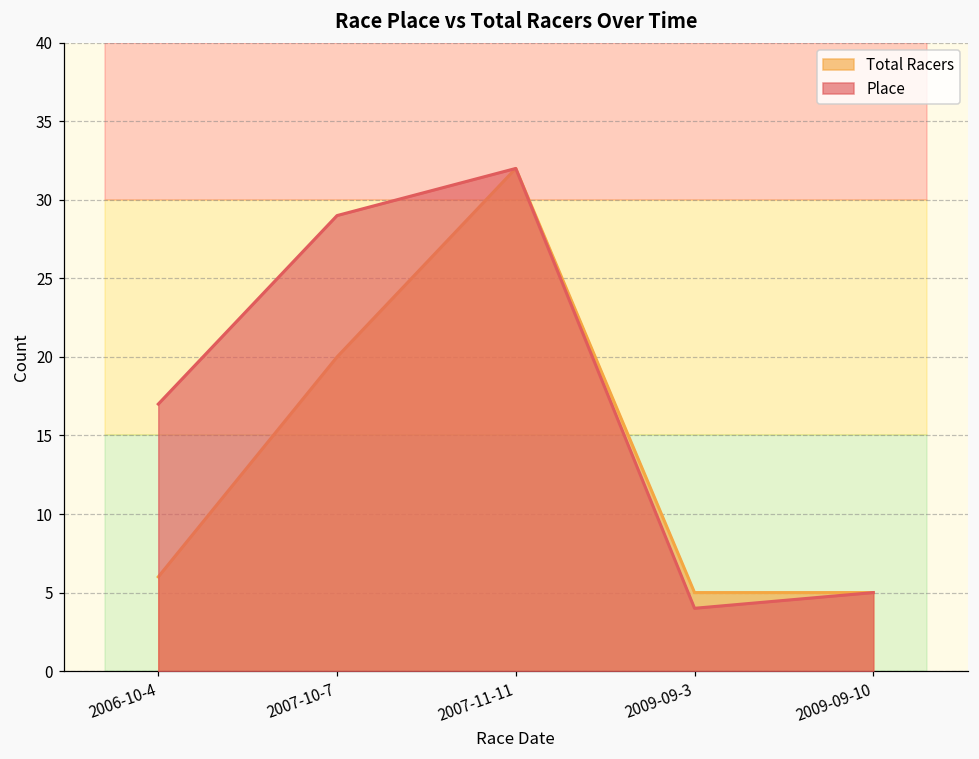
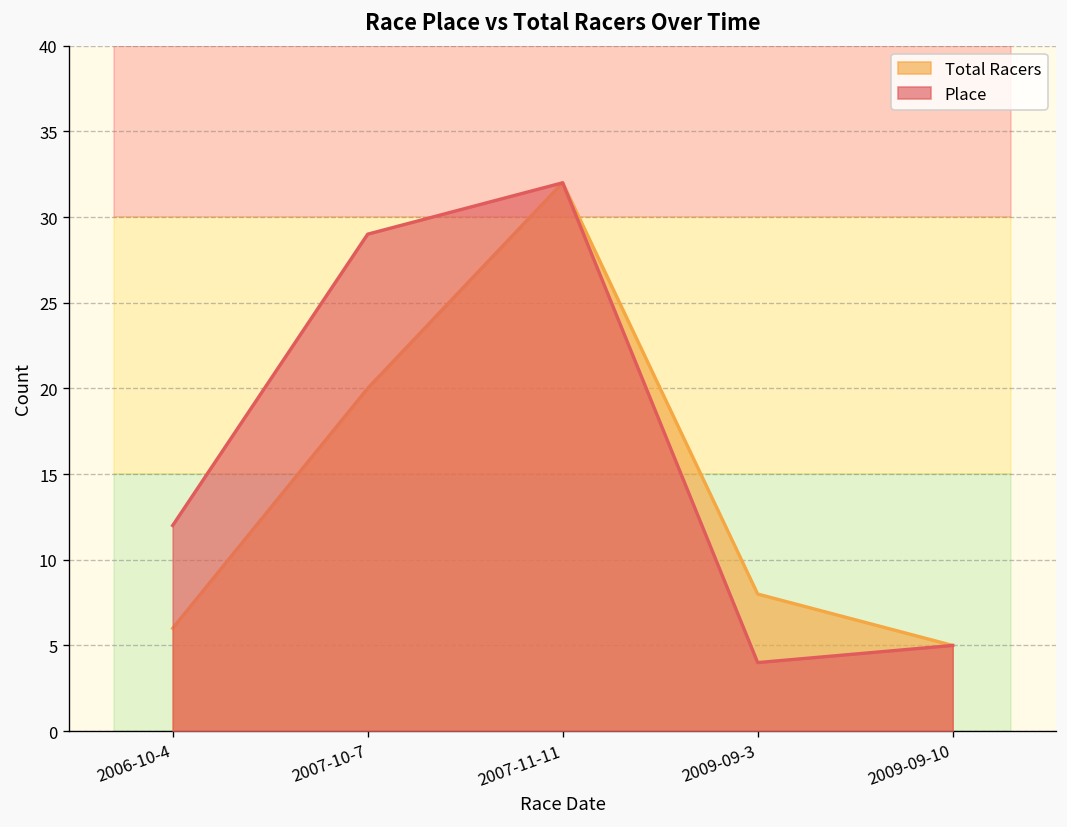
Place, 2006-10-4: 17 -> 12
Total Racers, 2009-09-3: 5 -> 8
